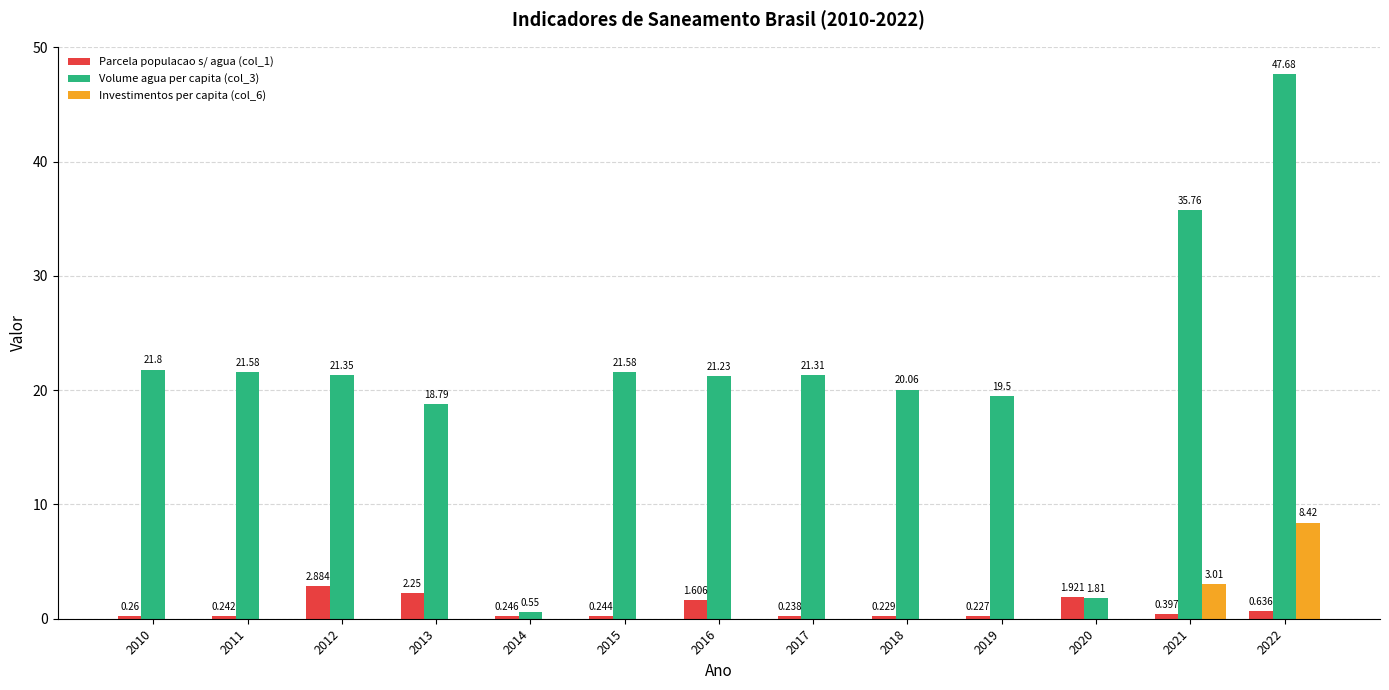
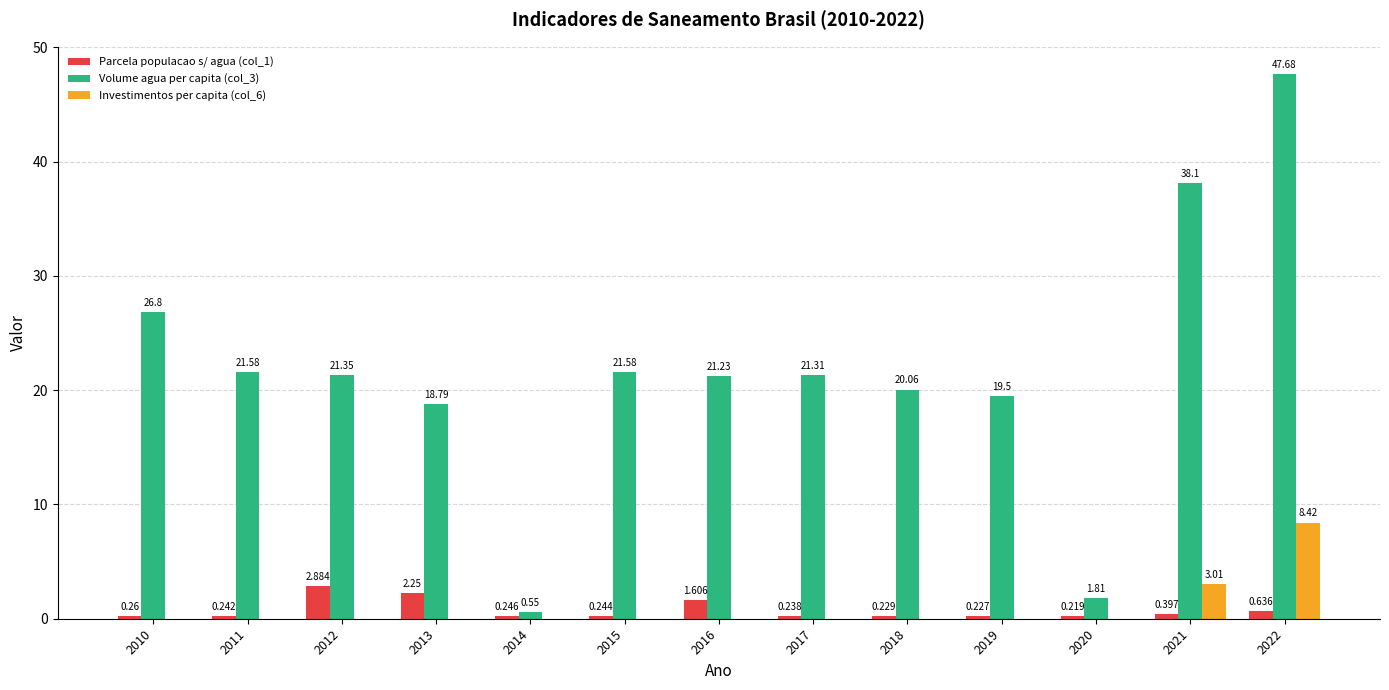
Volume agua per capita (col_3), 2010: 21.8 -> 26.8
Parcela populacao s/ agua (col_1), 2020: 1.921 -> 0.219
Volume agua per capita (col_3), 2021: 35.76 -> 38.1
